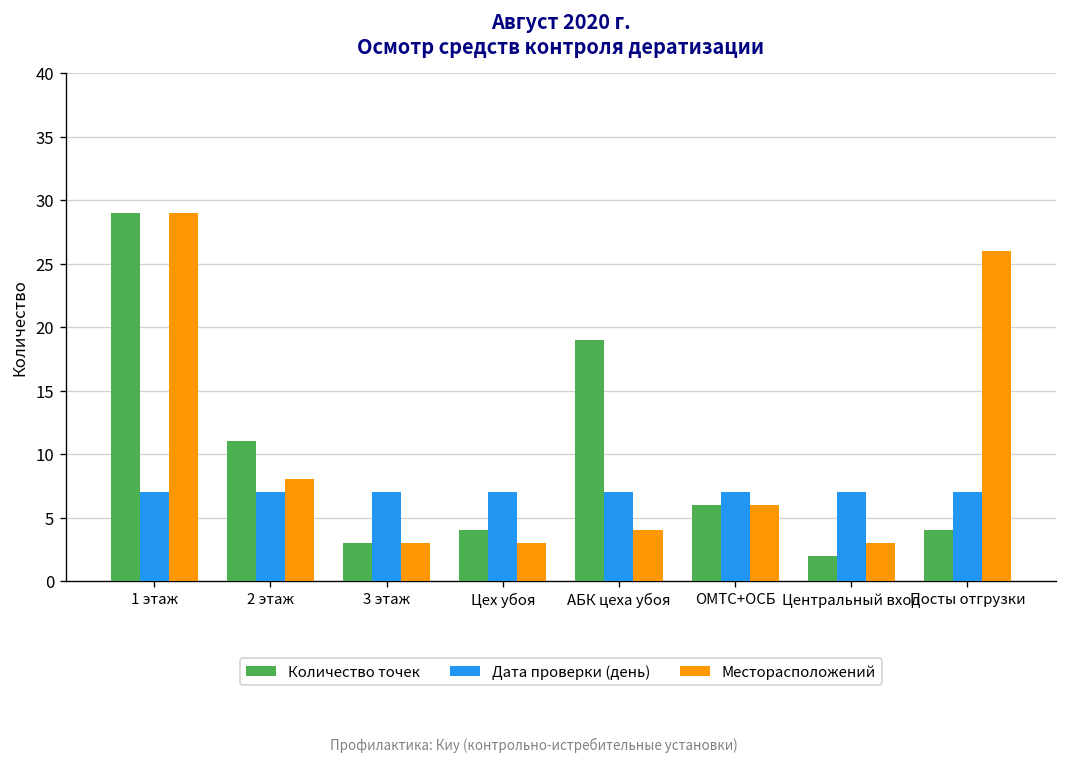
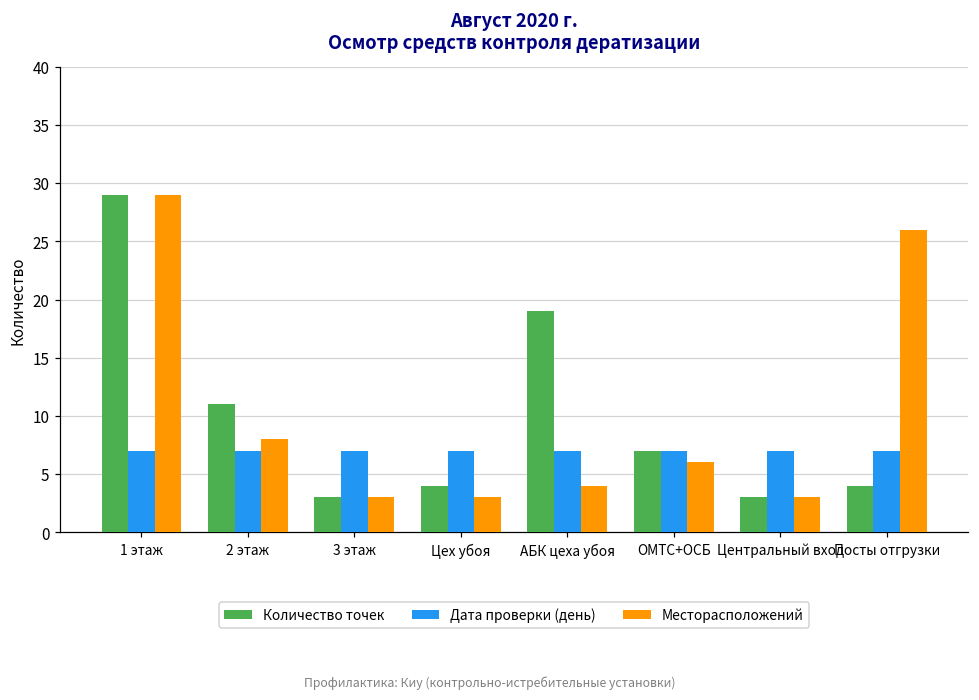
Количество точек, ОМТС+ОСБ: 6 -> 7
Количество точек, Центральный вход: 2 -> 3
